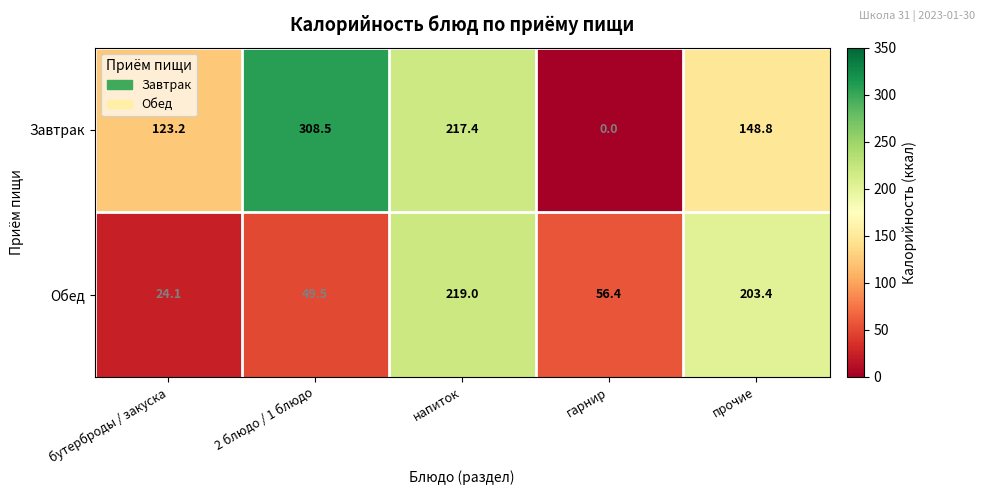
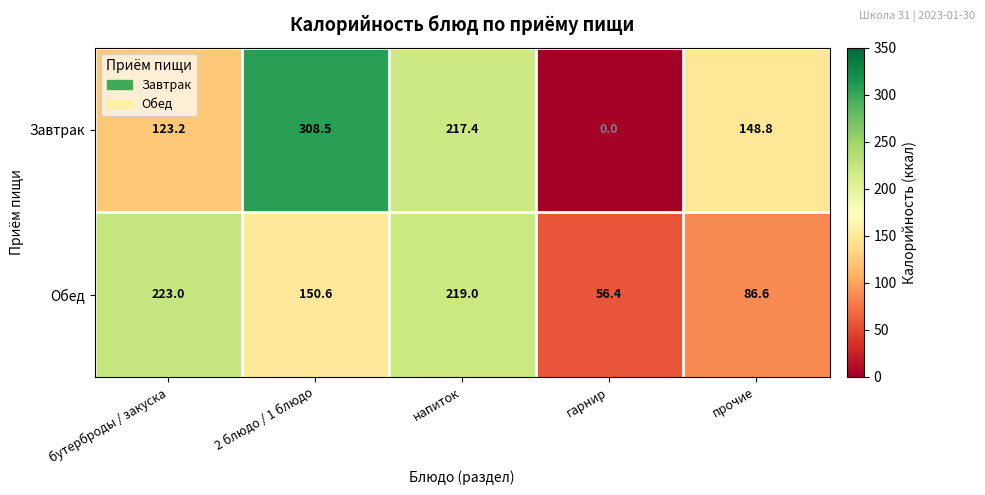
Обед, бутерброды / закуска: 24.1 -> 223.0
Обед, 2 блюдо / 1 блюдо: 49.5 -> 150.6
Обед, прочие: 203.4 -> 86.6
